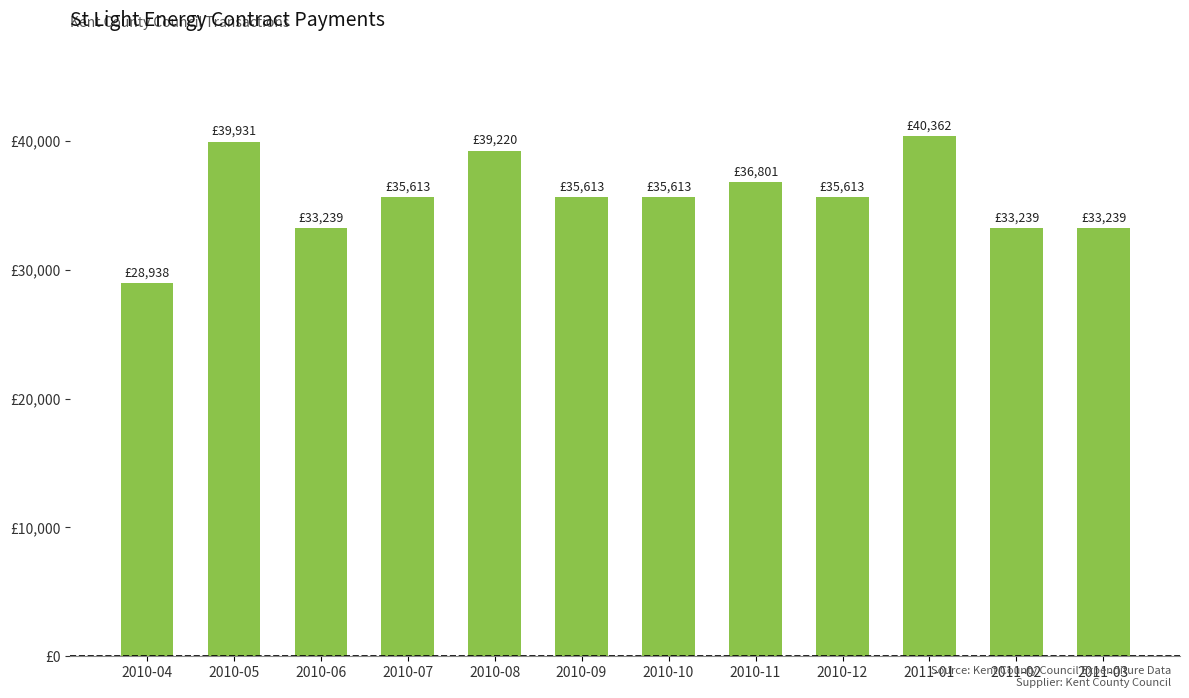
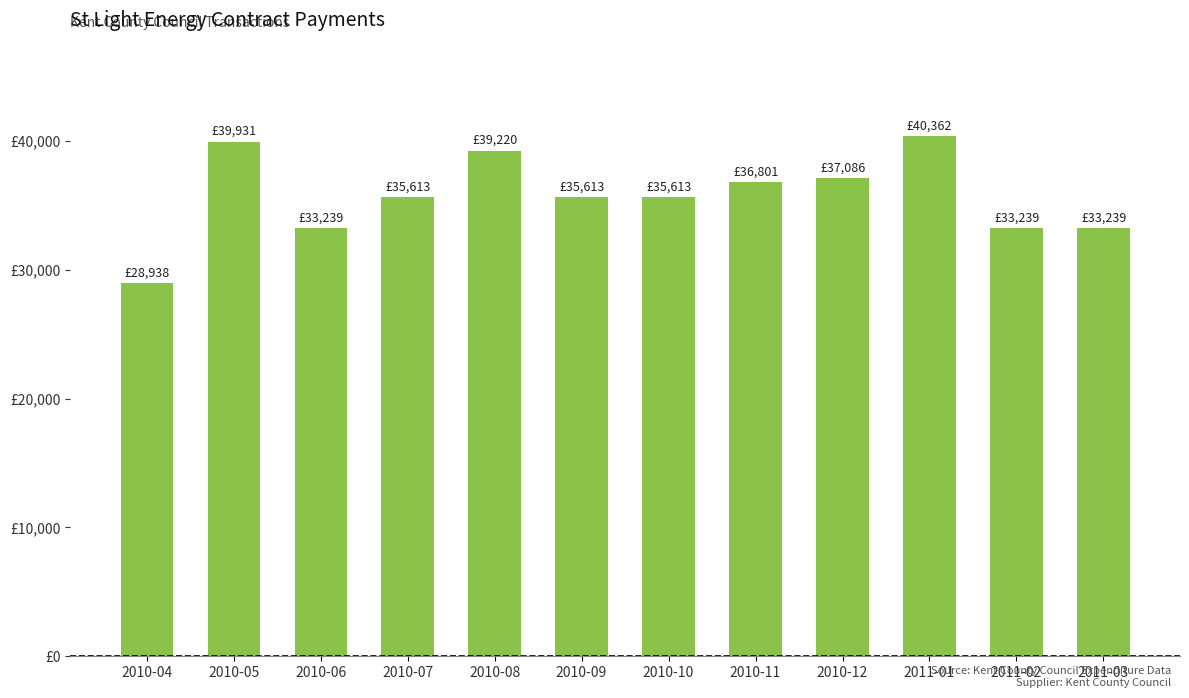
2010-12: £35,613 -> £37,086
